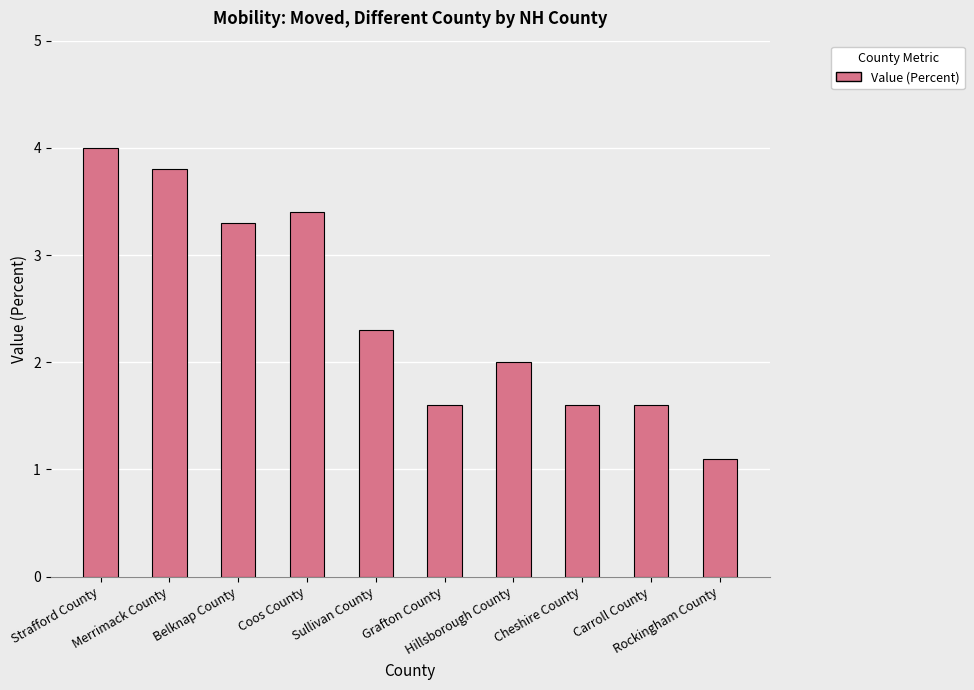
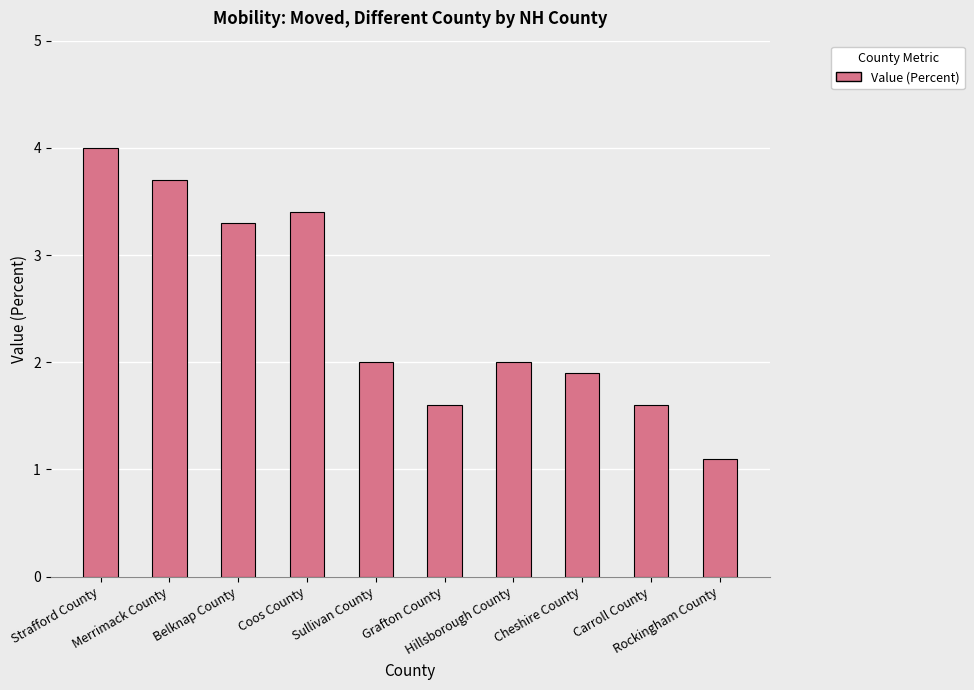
Merrimack County: 3.8 -> 3.7
Sullivan County: 2.3 -> 2.0
Cheshire County: 1.6 -> 1.9
